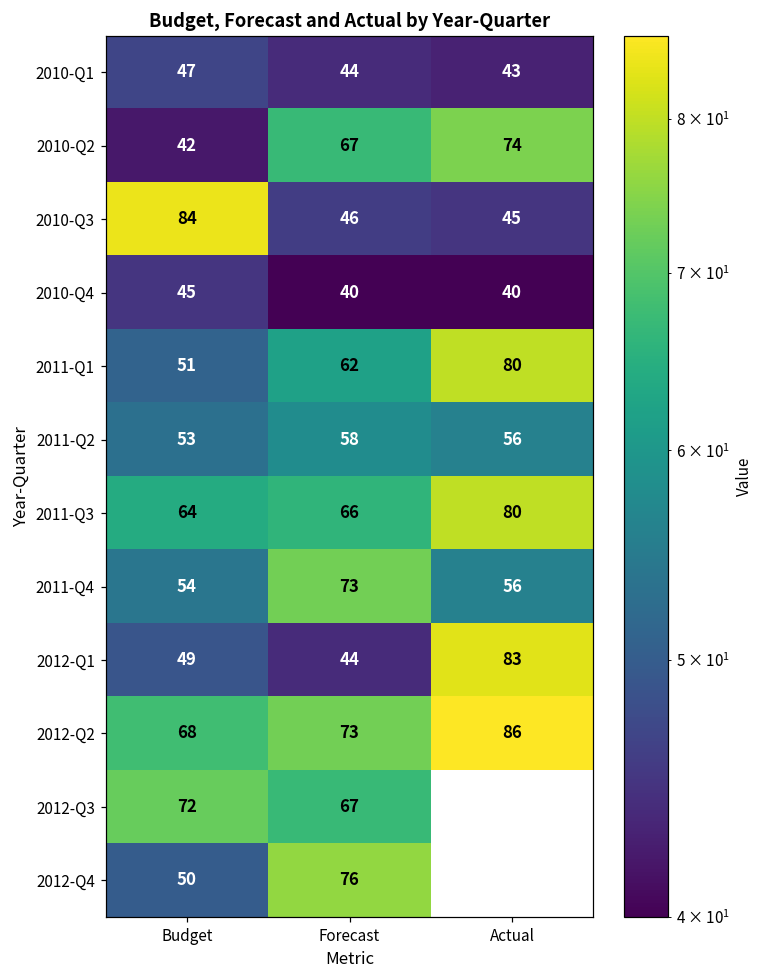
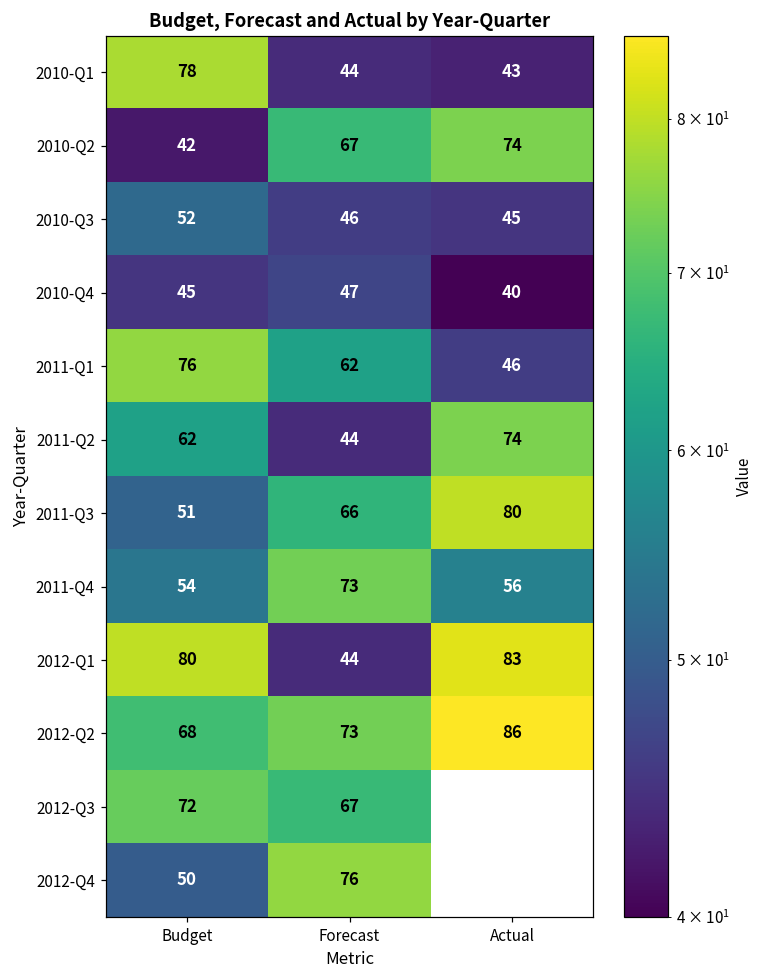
2010-Q1, Budget: 47 -> 78
2010-Q3, Budget: 84 -> 52
2010-Q4, Forecast: 40 -> 47
2011-Q1, Budget: 51 -> 76
2011-Q1, Actual: 80 -> 46
2011-Q2, Budget: 53 -> 62
2011-Q2, Forecast: 58 -> 44
2011-Q2, Actual: 56 -> 74
2011-Q3, Budget: 64 -> 51
2012-Q1, Budget: 49 -> 80
